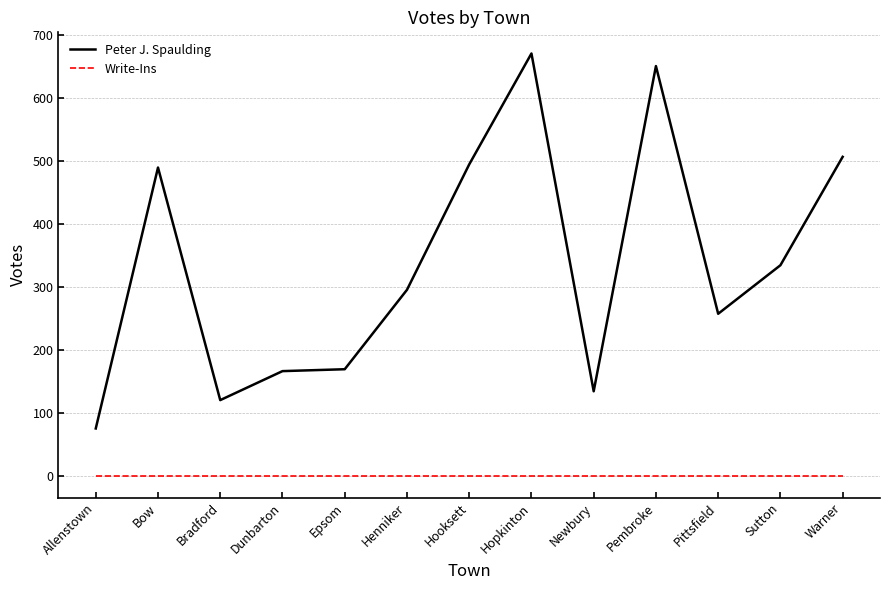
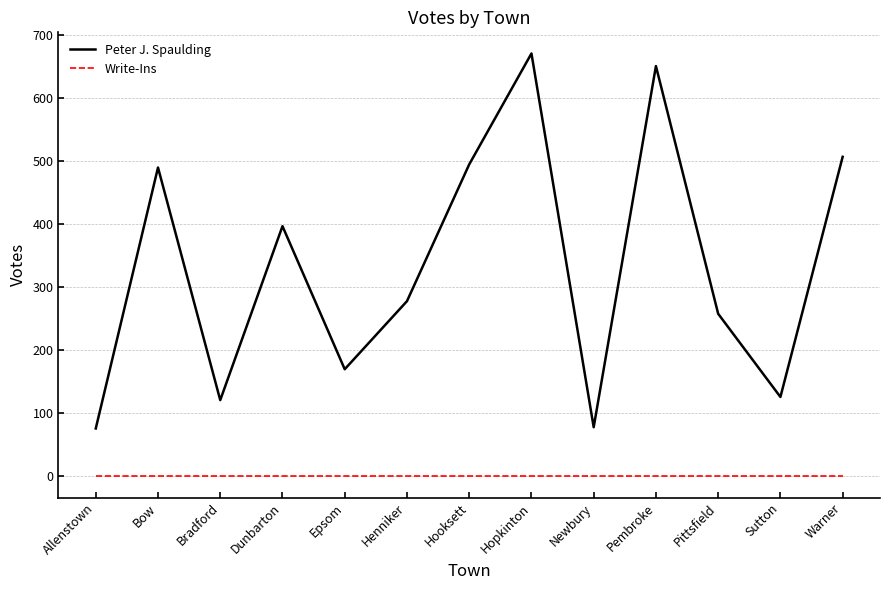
Peter J. Spaulding, Dunbarton: 170 -> 400
Peter J. Spaulding, Henniker: 300 -> 280
Peter J. Spaulding, Newbury: 140 -> 80
Peter J. Spaulding, Sutton: 340 -> 130
